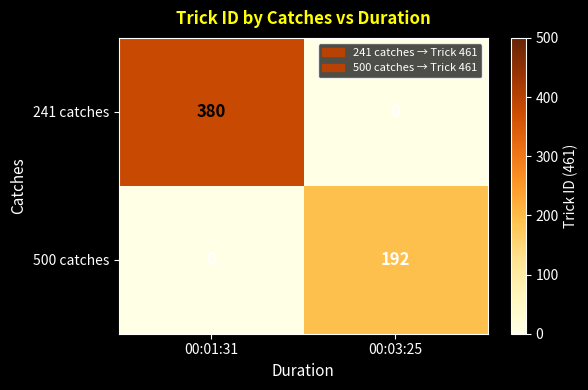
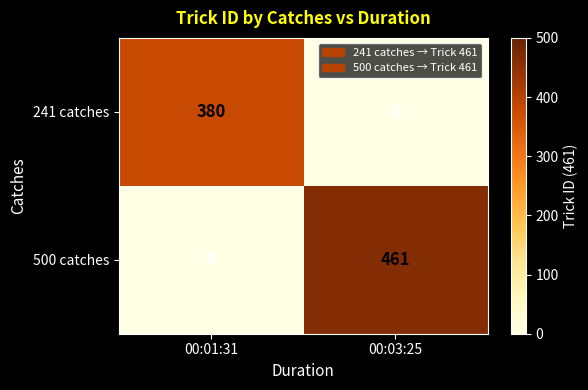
500 catches, 00:03:25: 192 -> 461
